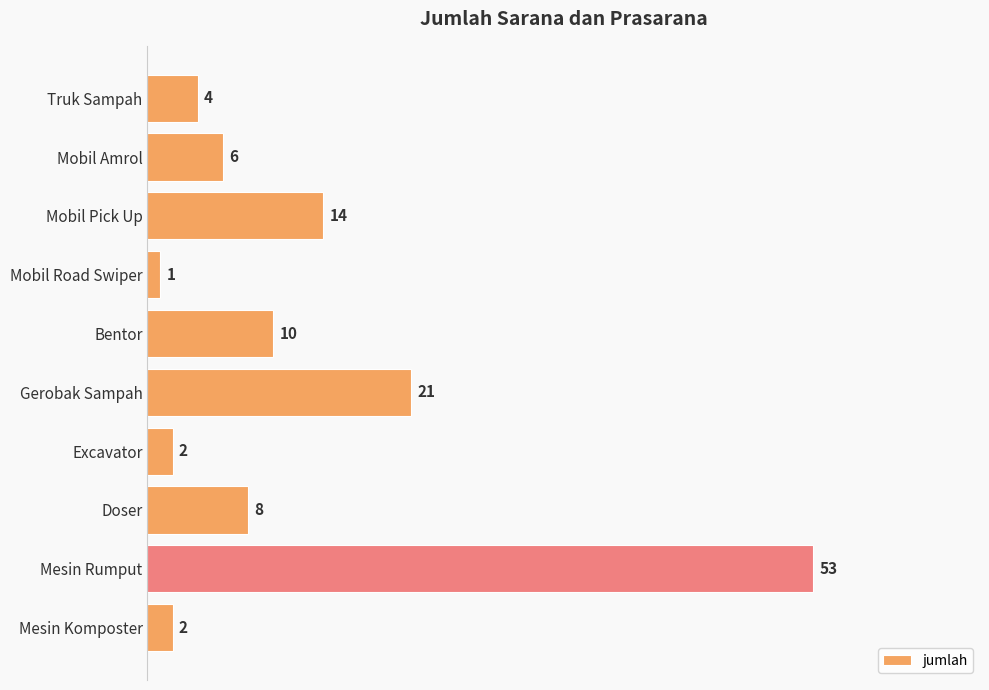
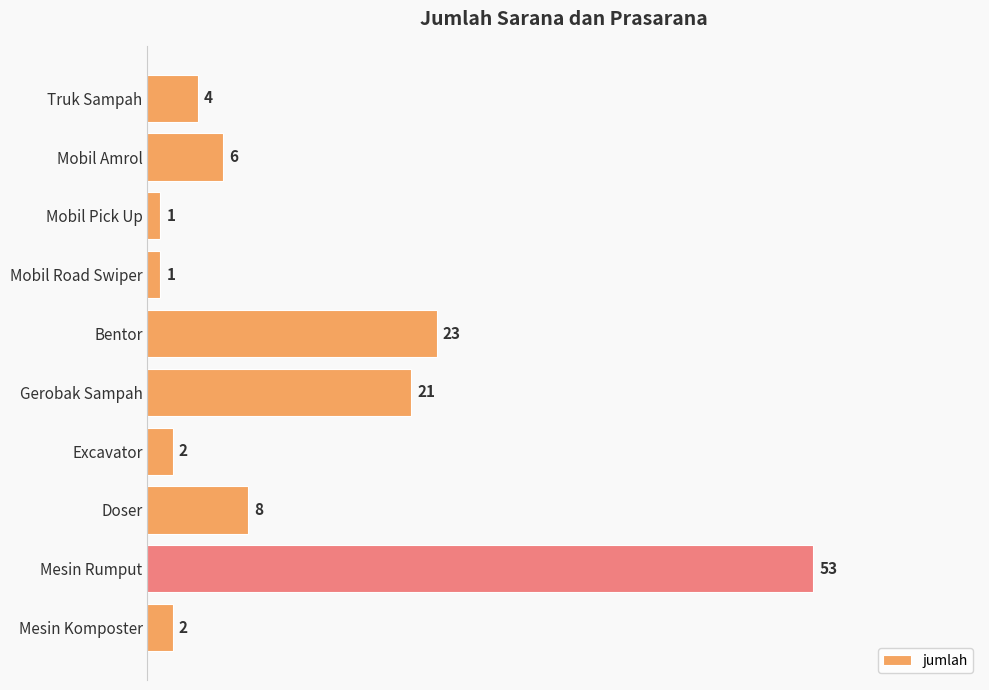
Mobil Pick Up: 14 -> 1
Bentor: 10 -> 23
